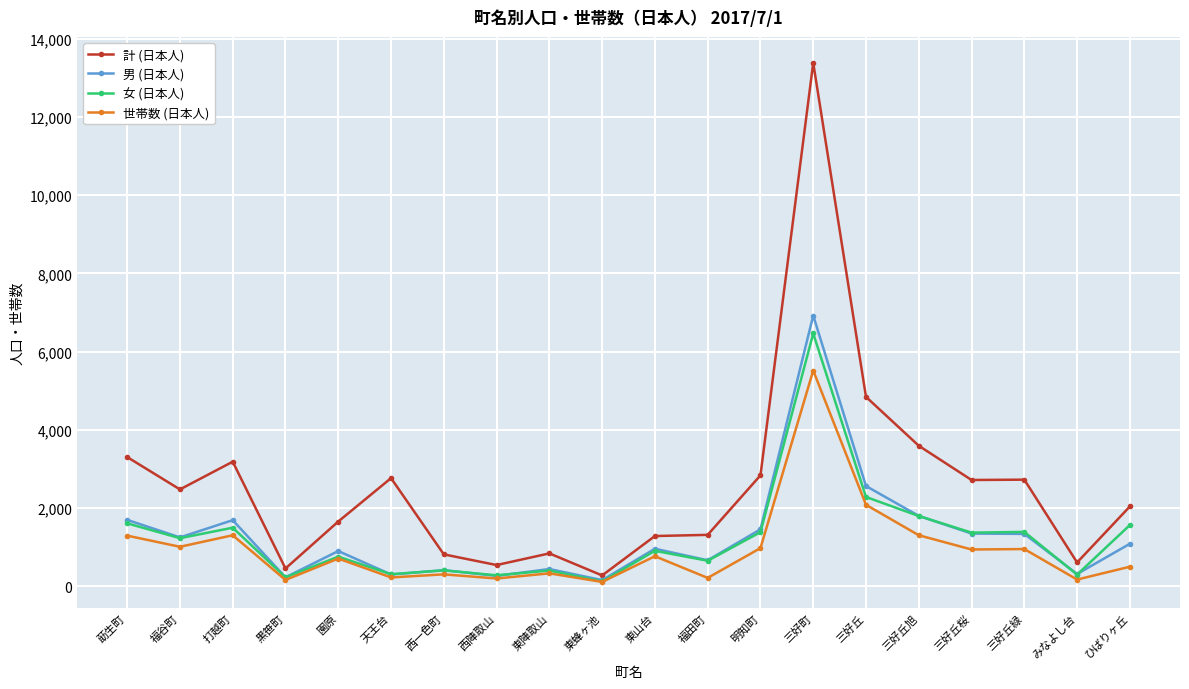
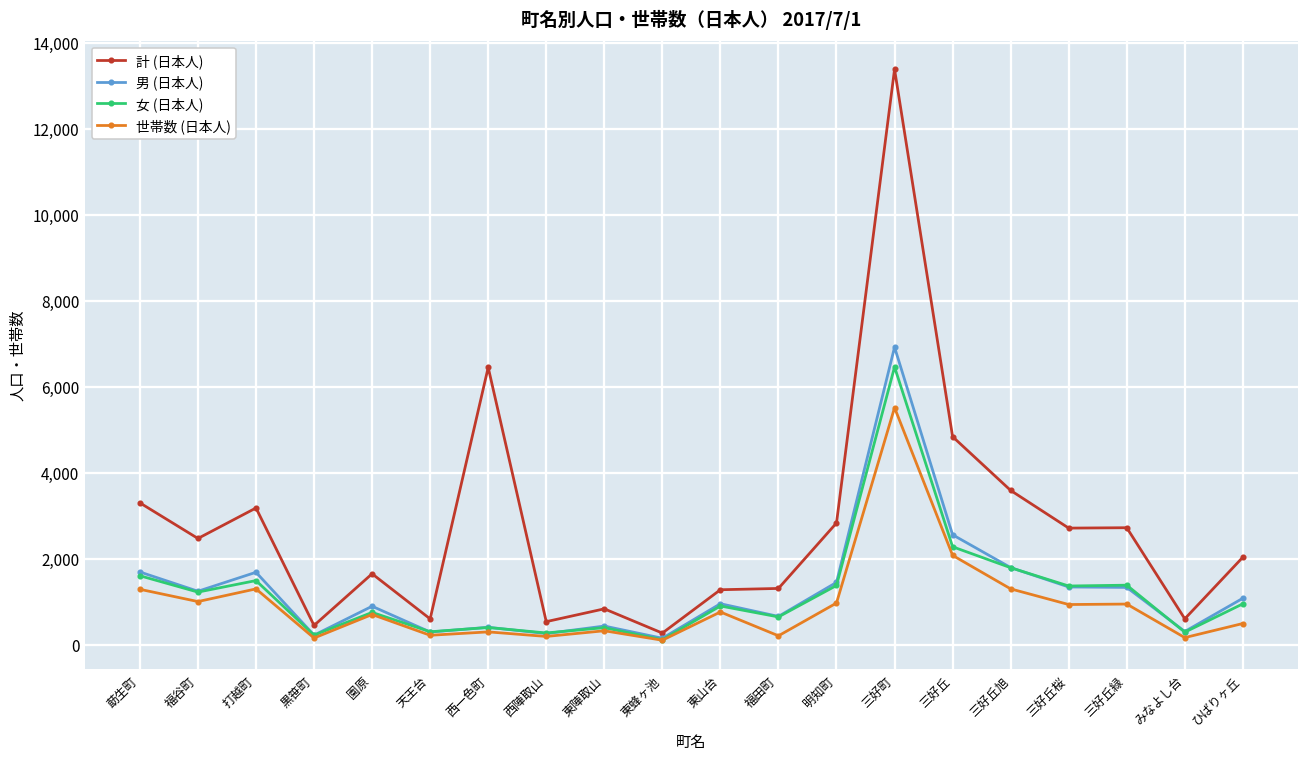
計 (日本人), 天王台: 2,800 -> 600
計 (日本人), 西一色町: 800 -> 6,500
女 (日本人), ひばりヶ丘: 1,600 -> 1,000
